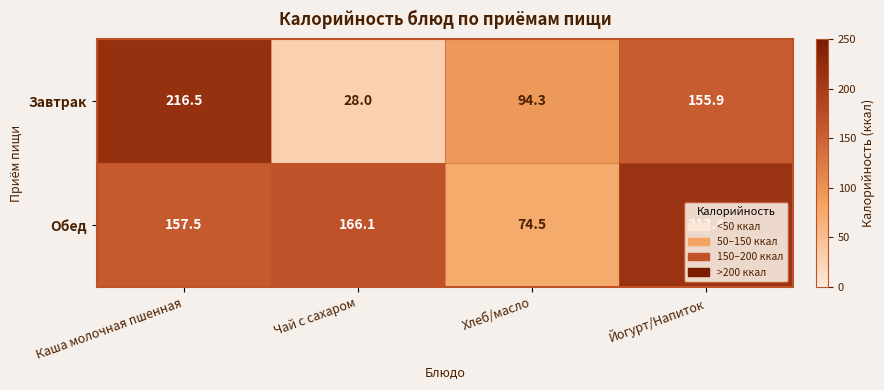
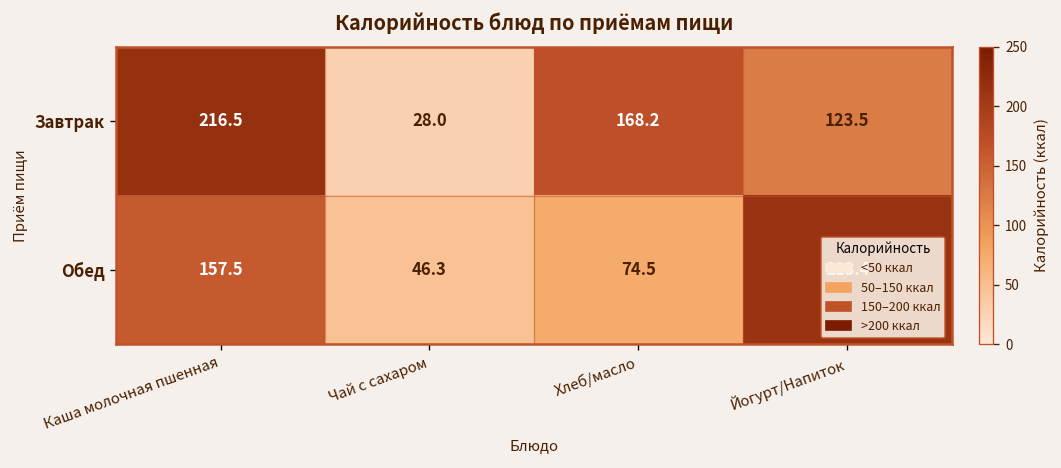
Завтрак, Хлеб/масло: 94.3 -> 168.2
Завтрак, Йогурт/Напиток: 155.9 -> 123.5
Обед, Чай с сахаром: 166.1 -> 46.3
